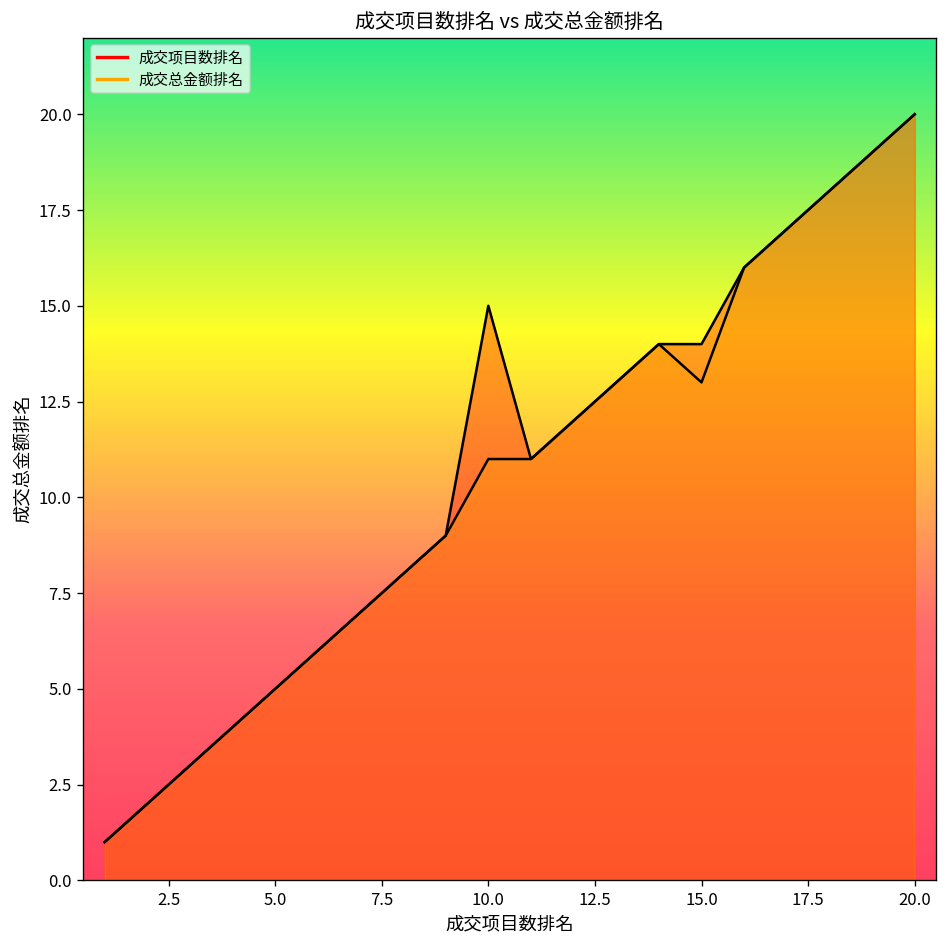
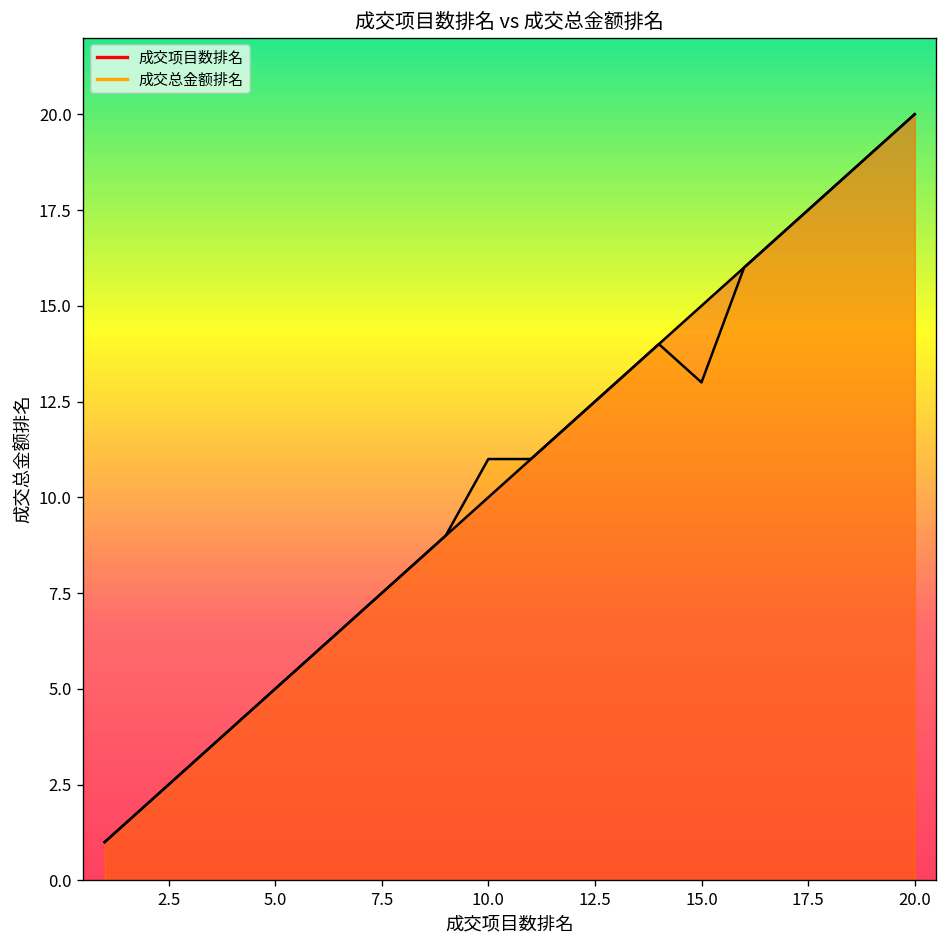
成交项目数排名, 10.0: 15 -> 10
成交项目数排名, 15.0: 14 -> 15
